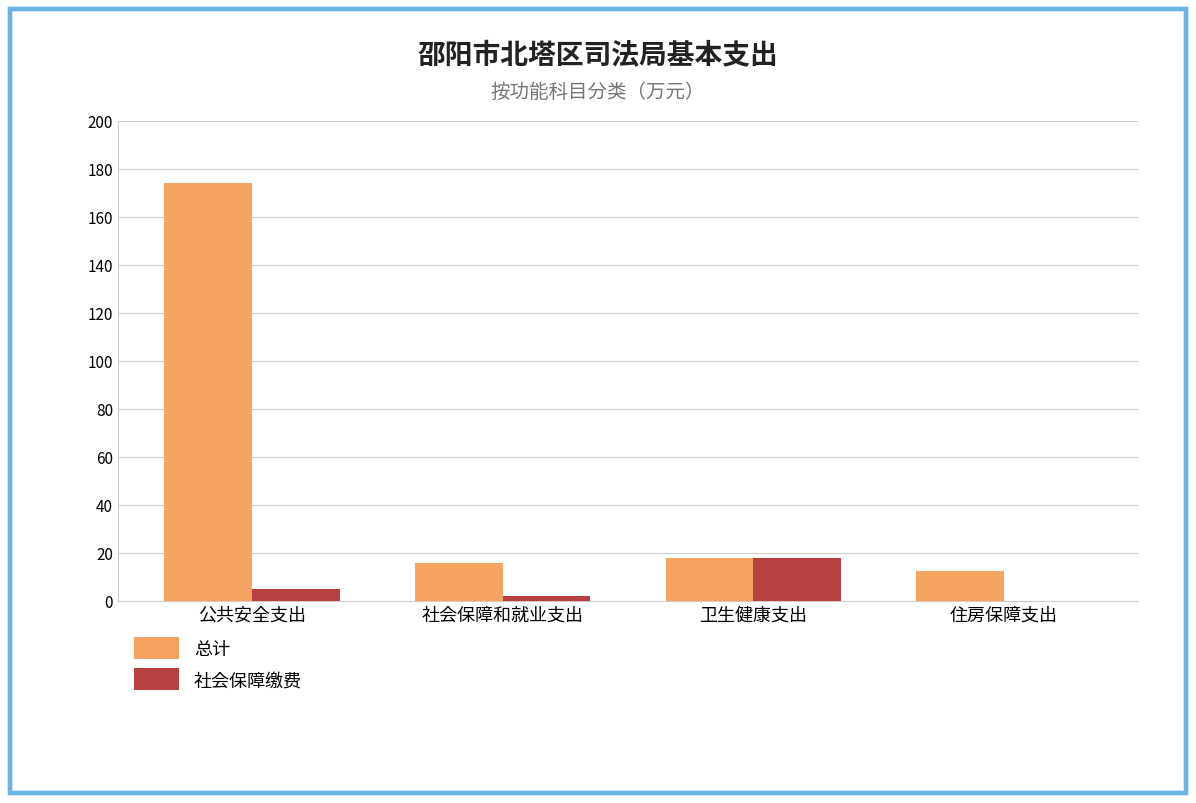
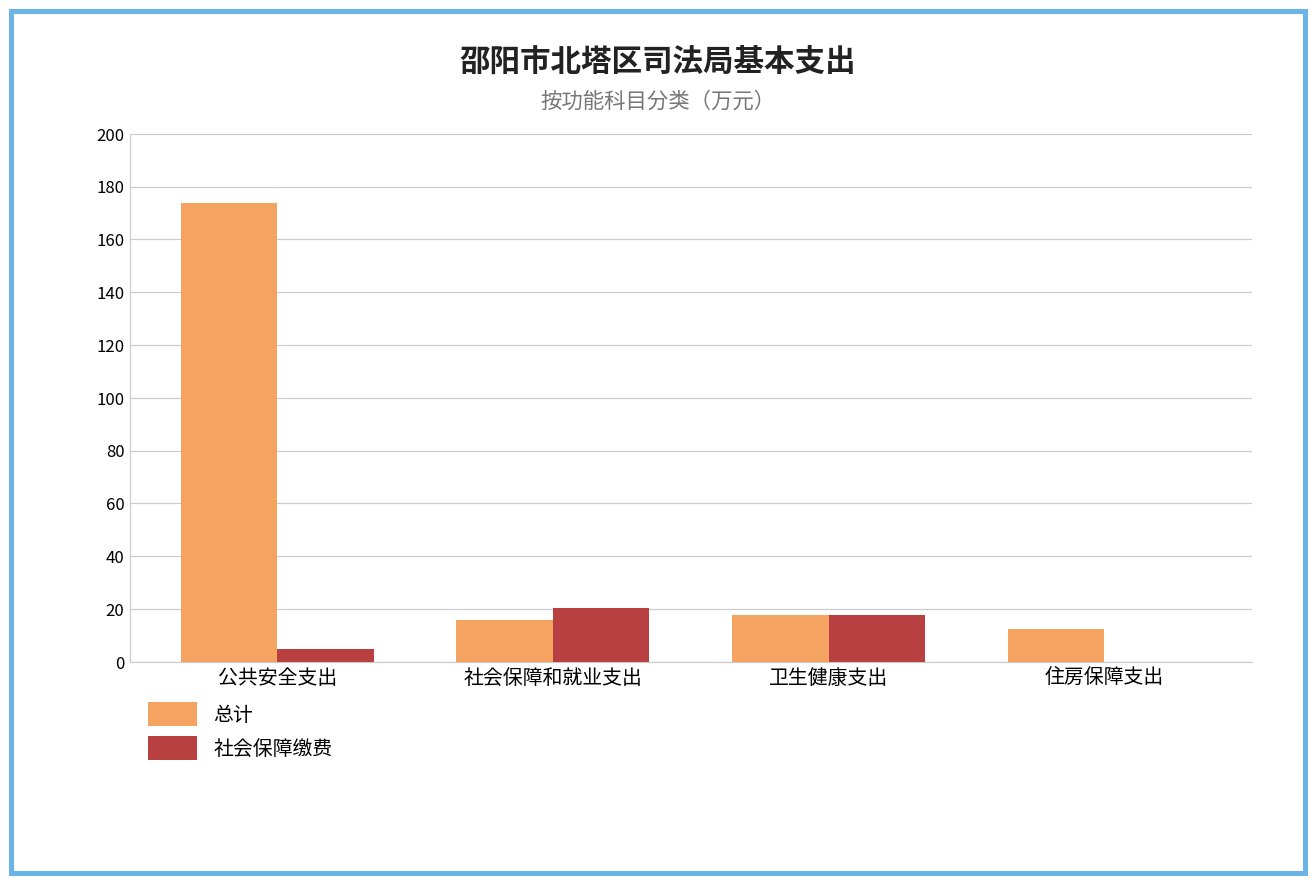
社会保障缴费, 社会保障和就业支出: 2 -> 20
